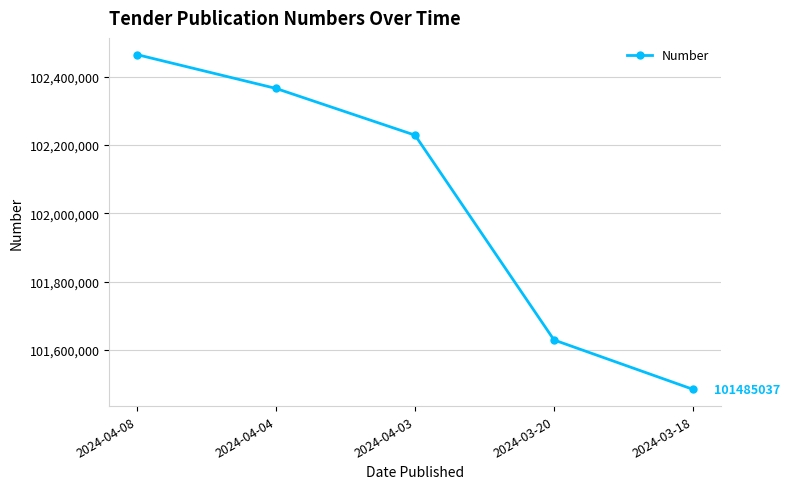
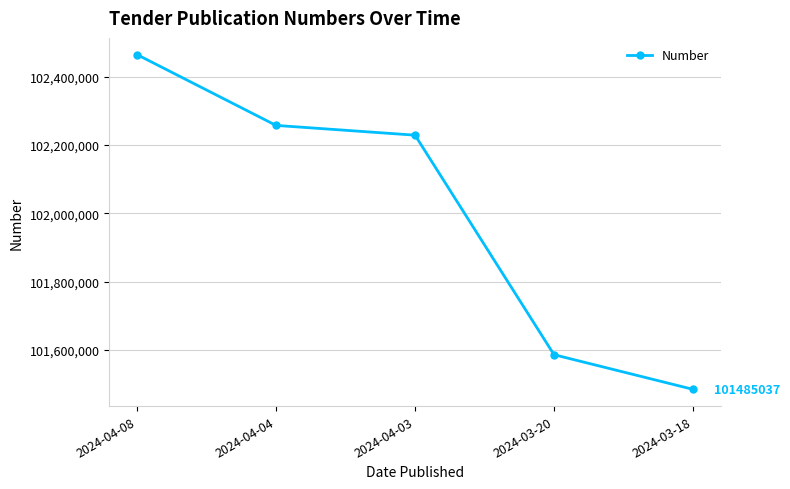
2024-04-04: 102,370,000 -> 102,260,000
2024-03-20: 101,630,000 -> 101,590,000
